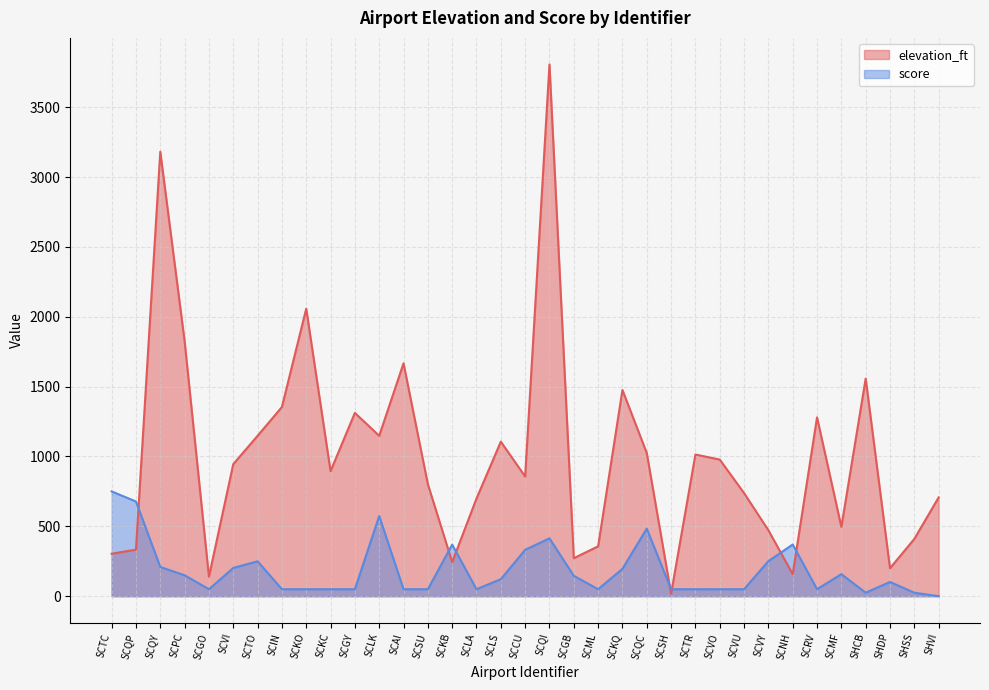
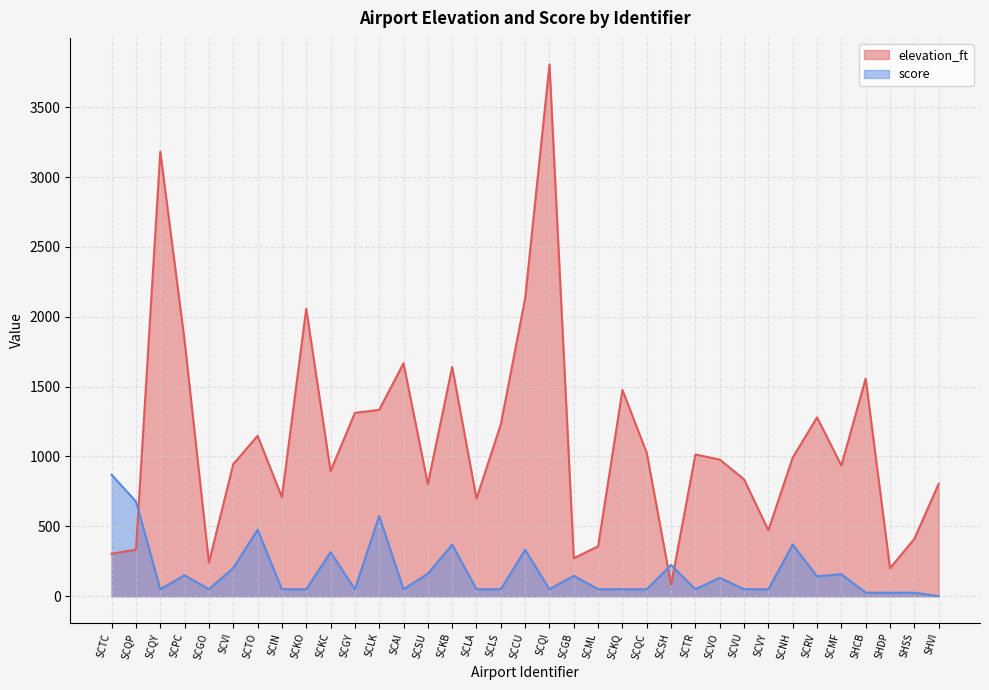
score, SCTC: 750 -> 870
score, SCQY: 210 -> 50
elevation_ft, SCGO: 140 -> 240
score, SCTO: 250 -> 480
elevation_ft, SCIN: 1350 -> 710
score, SCKC: 50 -> 320
elevation_ft, SCLK: 1150 -> 1330
score, SCSU: 50 -> 160
elevation_ft, SCKB: 240 -> 1640
elevation_ft, SCLS: 1110 -> 1230
score, SCLS: 120 -> 50
elevation_ft, SCCU: 860 -> 2130
score, SCQI: 410 -> 50
score, SCKQ: 200 -> 50
score, SCQC: 480 -> 50
elevation_ft, SCSH: 20 -> 80
score, SCSH: 50 -> 220
score, SCVO: 50 -> 130
elevation_ft, SCVU: 740 -> 840
score, SCVY: 250 -> 50
elevation_ft, SCNH: 160 -> 990
score, SCRV: 50 -> 140
elevation_ft, SCMF: 500 -> 940
score, SHDP: 100 -> 30
elevation_ft, SHVI: 710 -> 800
